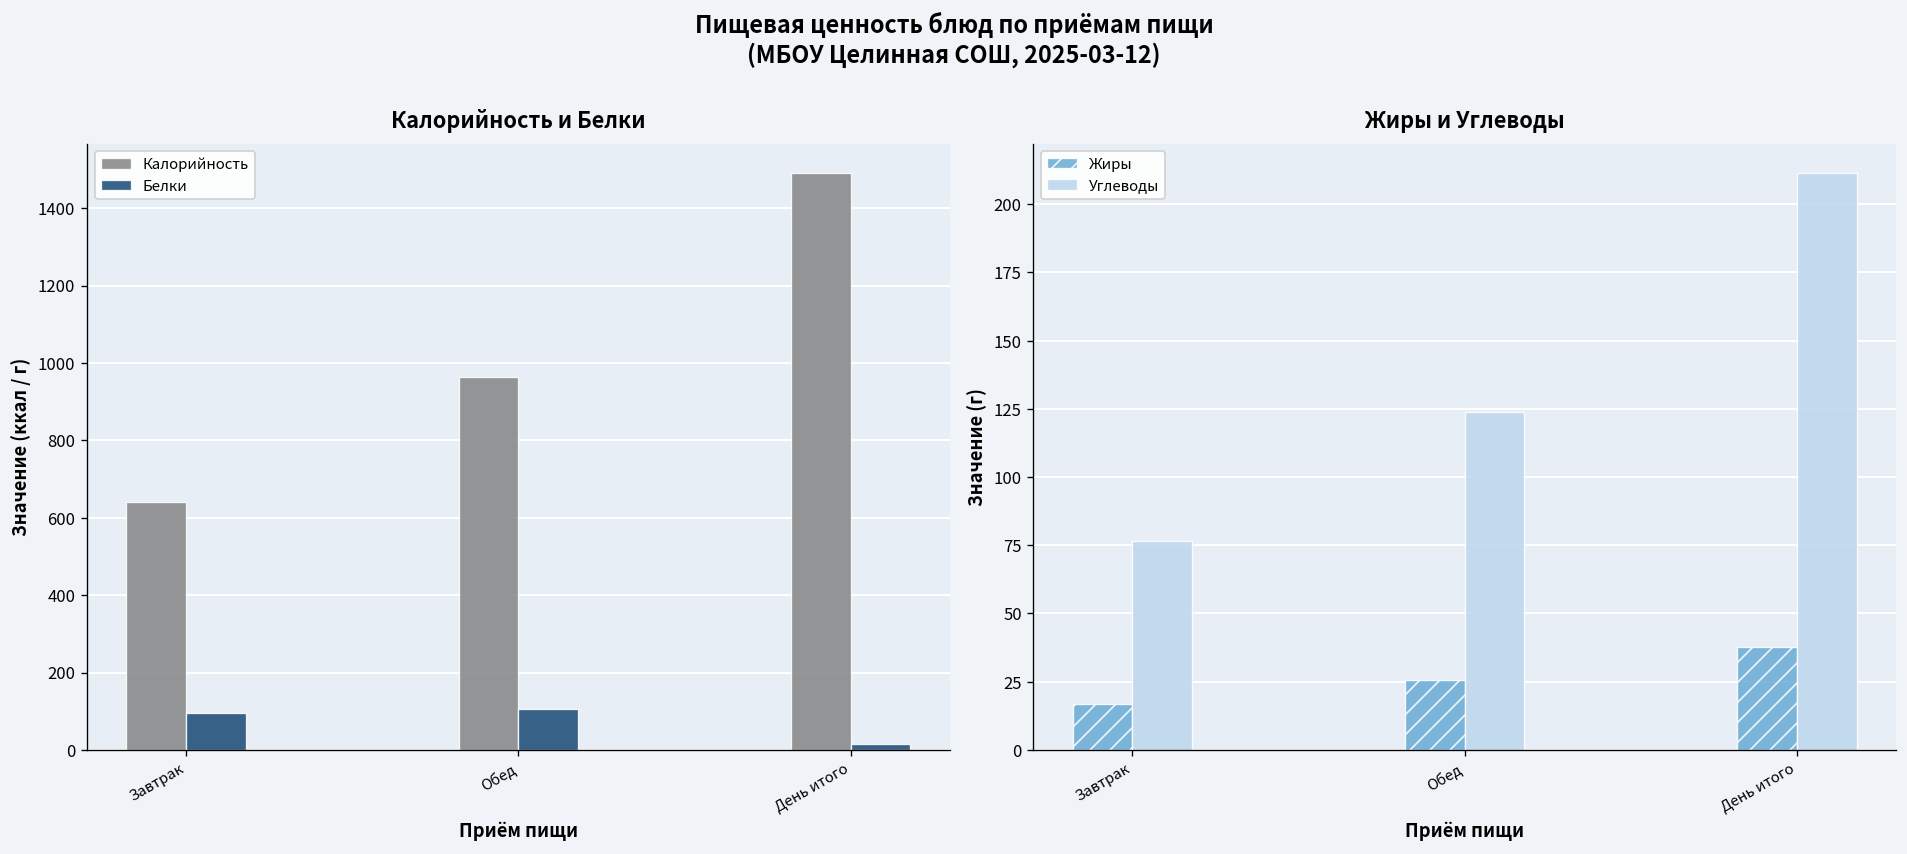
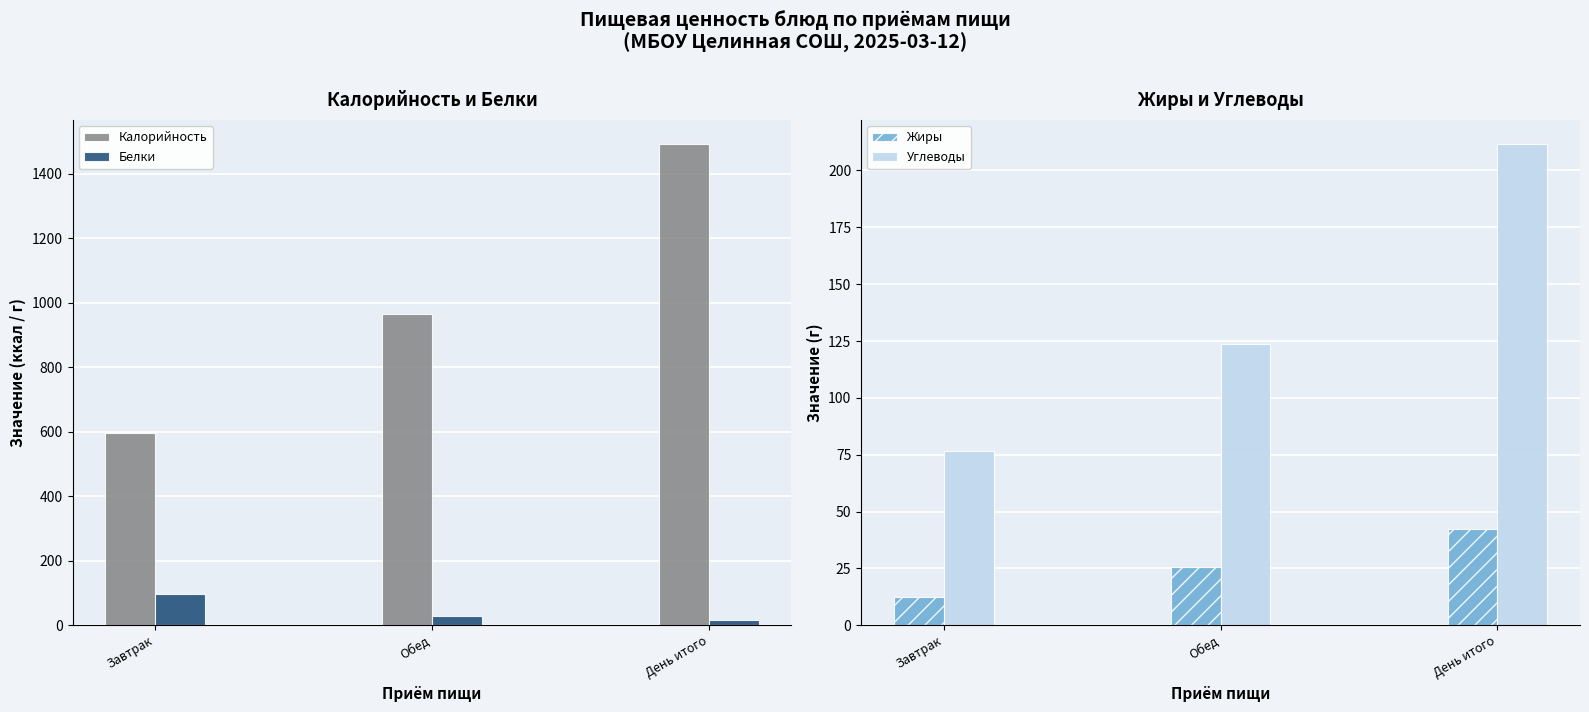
Калорийность и Белки, Калорийность, Завтрак: 640 -> 600
Калорийность и Белки, Белки, Обед: 100 -> 30
Жиры и Углеводы, Жиры, Завтрак: 17 -> 13
Жиры и Углеводы, Жиры, День итого: 38 -> 43
